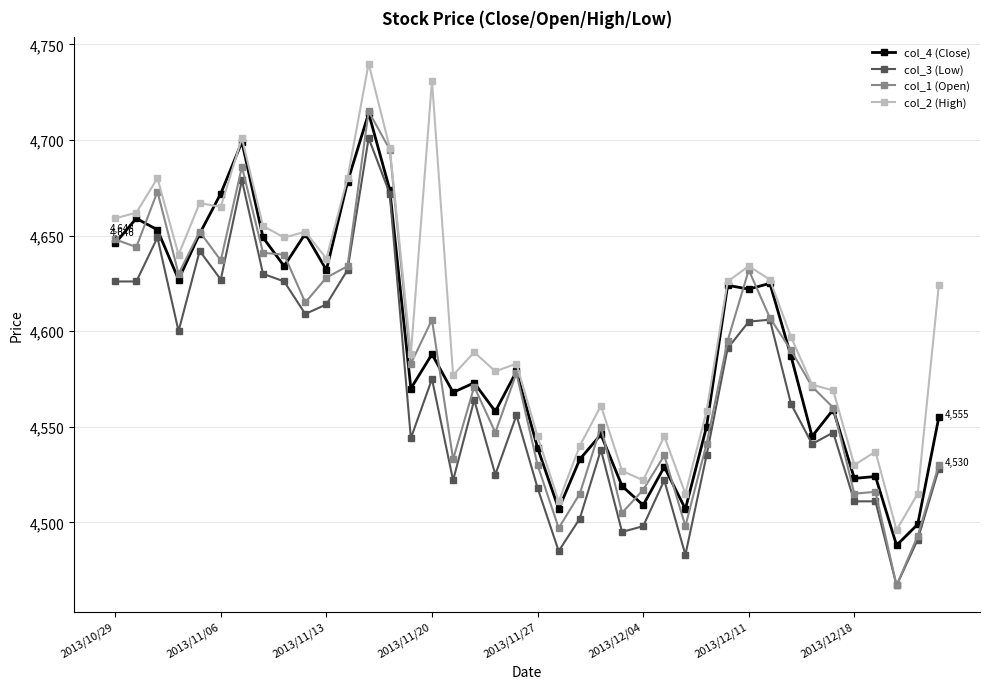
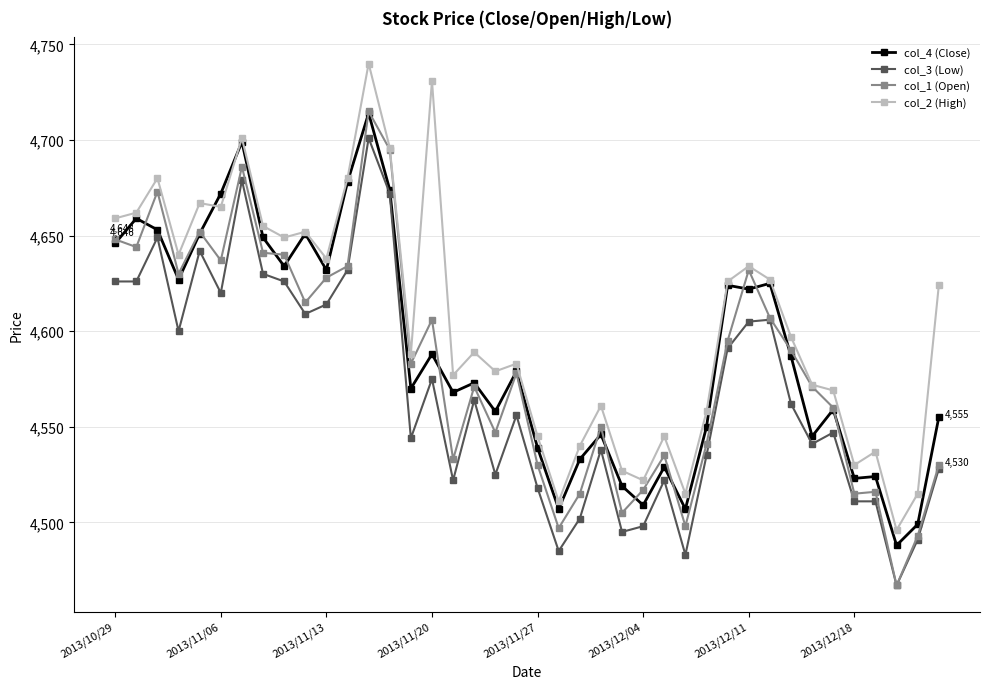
col_3 (Low), 2013/11/06: 4,627 -> 4,620
